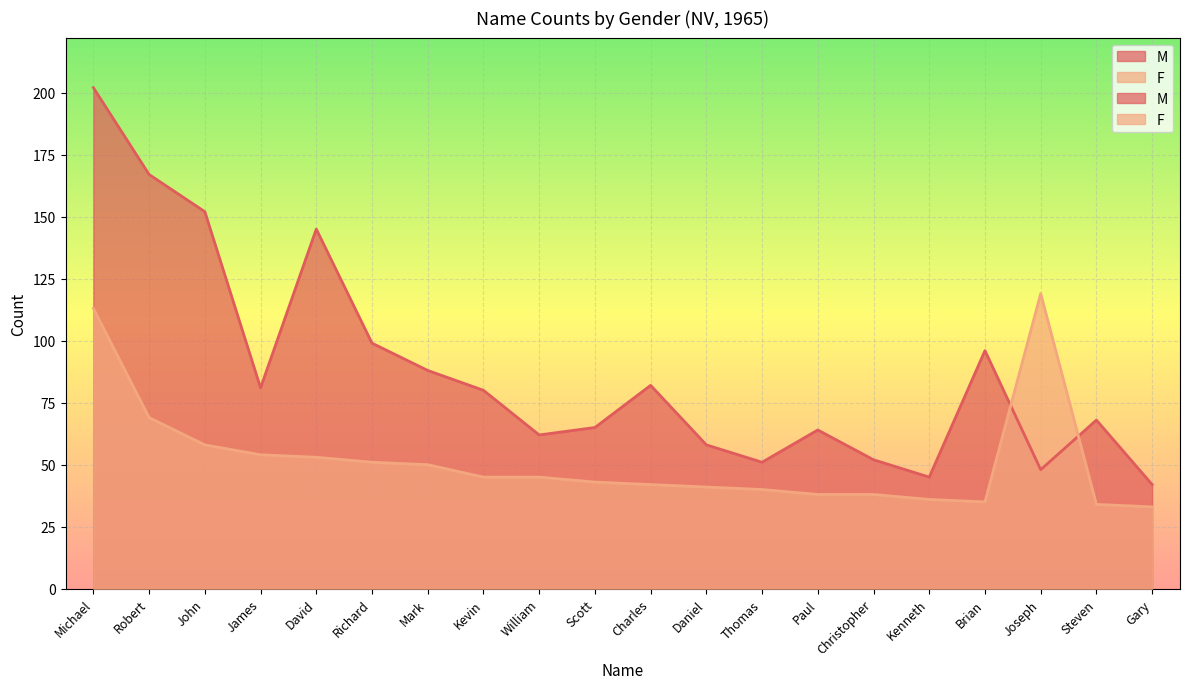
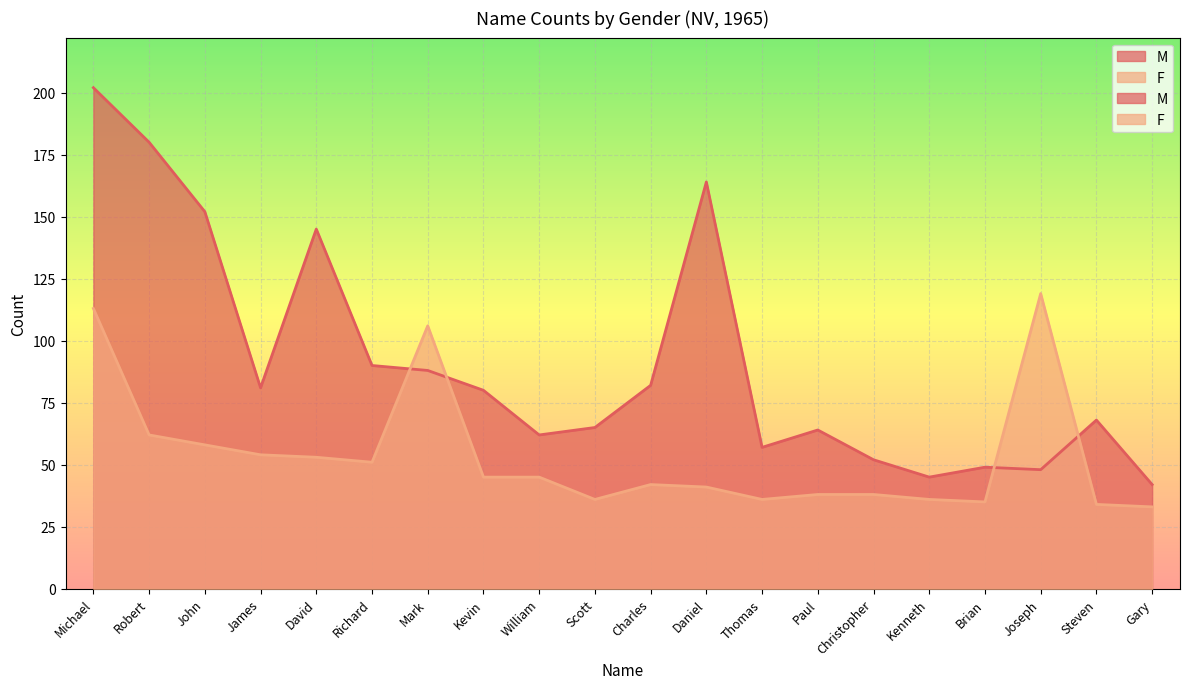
M, Robert: 167 -> 180
F, Robert: 69 -> 62
M, Richard: 99 -> 90
F, Mark: 50 -> 106
F, Scott: 43 -> 36
M, Daniel: 58 -> 164
M, Thomas: 51 -> 57
F, Thomas: 40 -> 36
M, Brian: 96 -> 49
